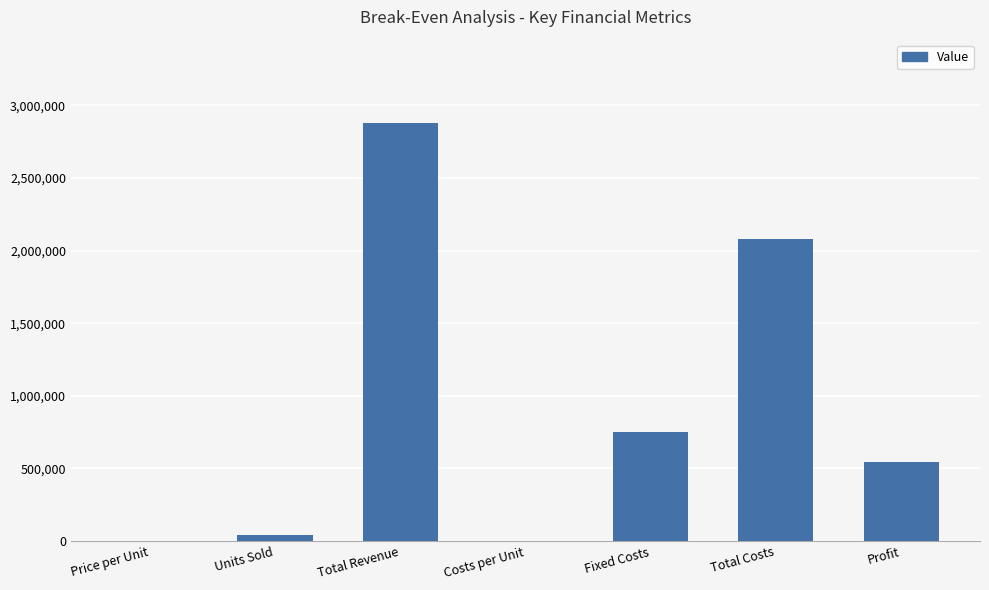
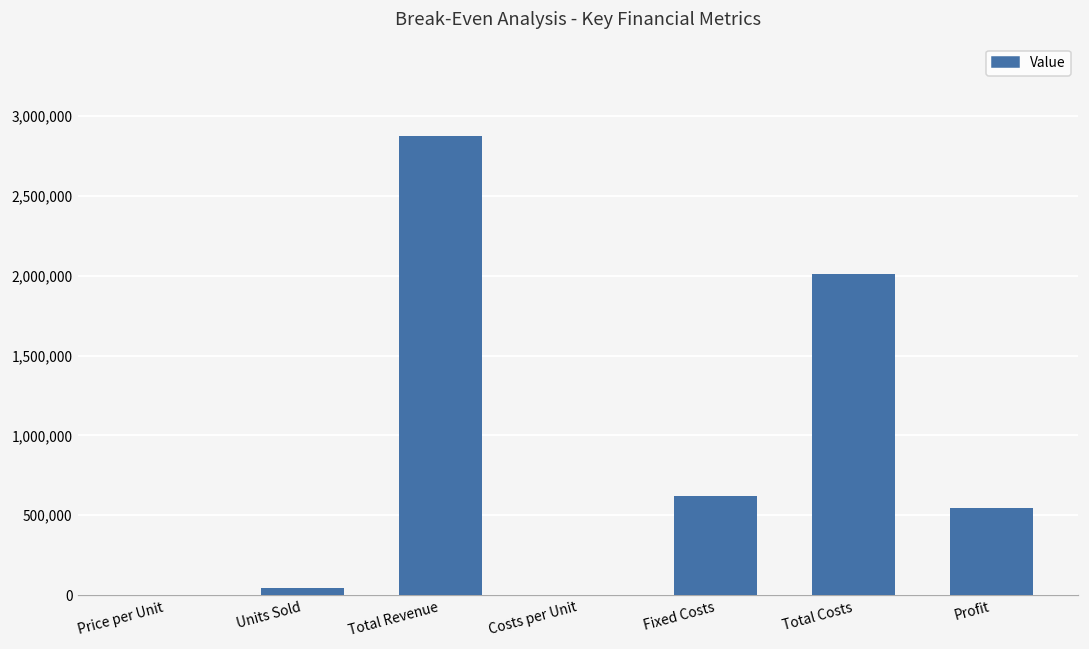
Fixed Costs: 750,000 -> 620,000
Total Costs: 2,080,000 -> 2,010,000
